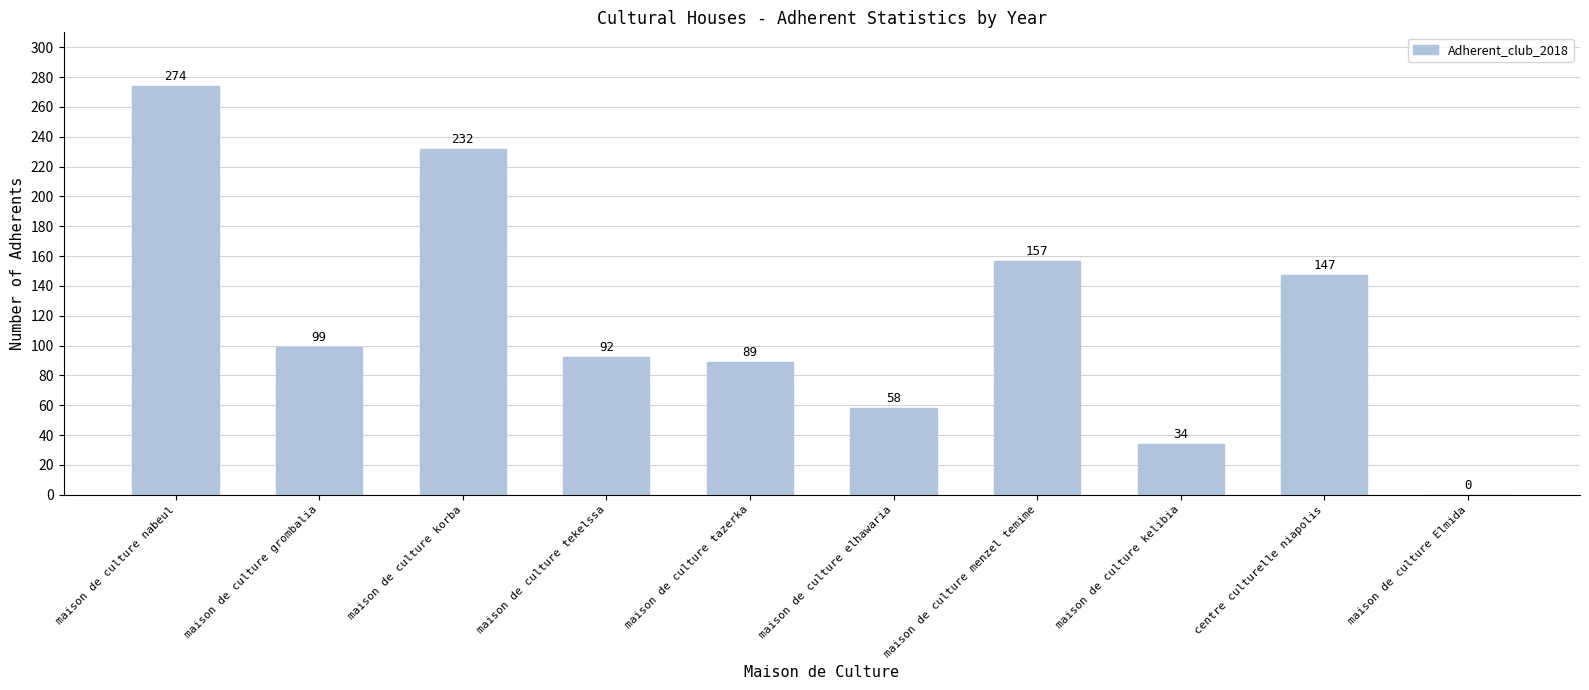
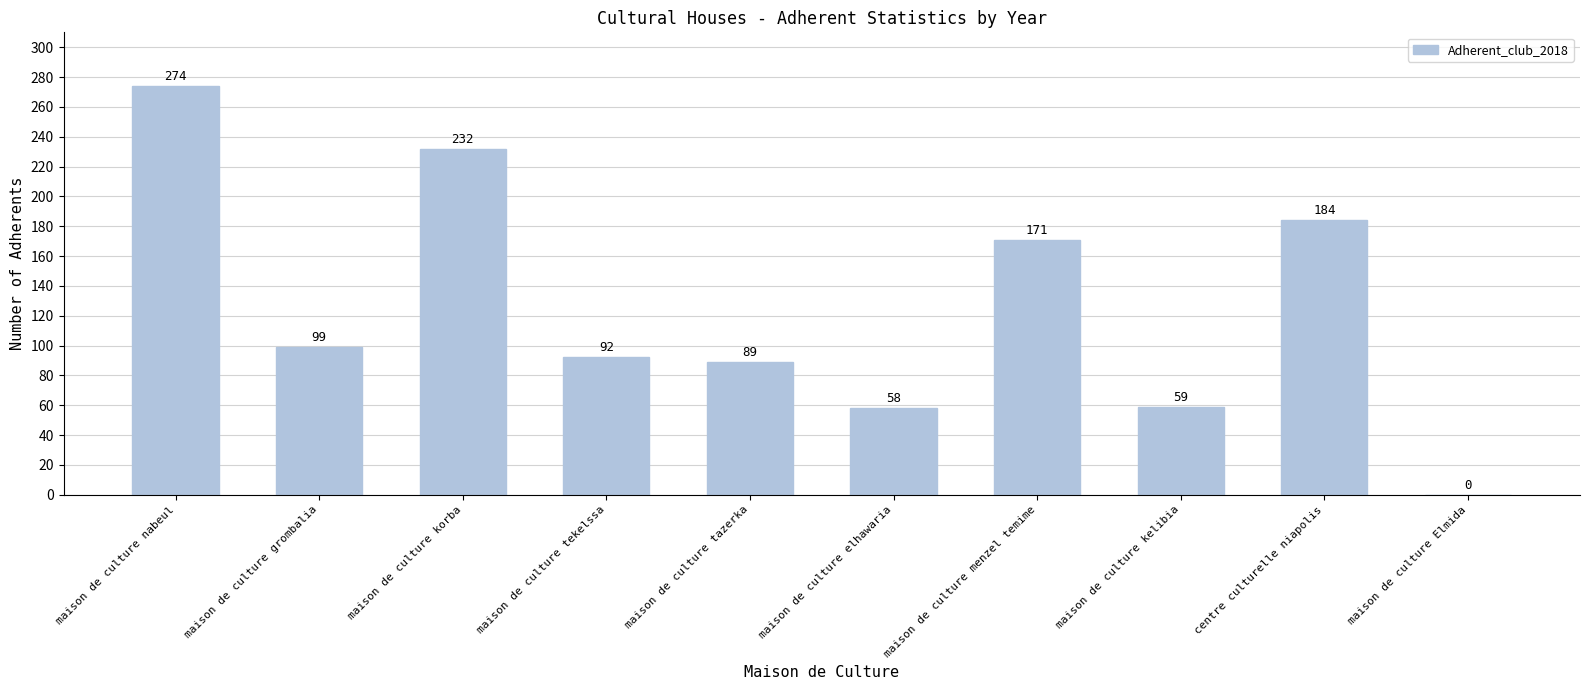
maison de culture menzel temime: 157 -> 171
maison de culture kelibia: 34 -> 59
centre culturelle niapolis: 147 -> 184
